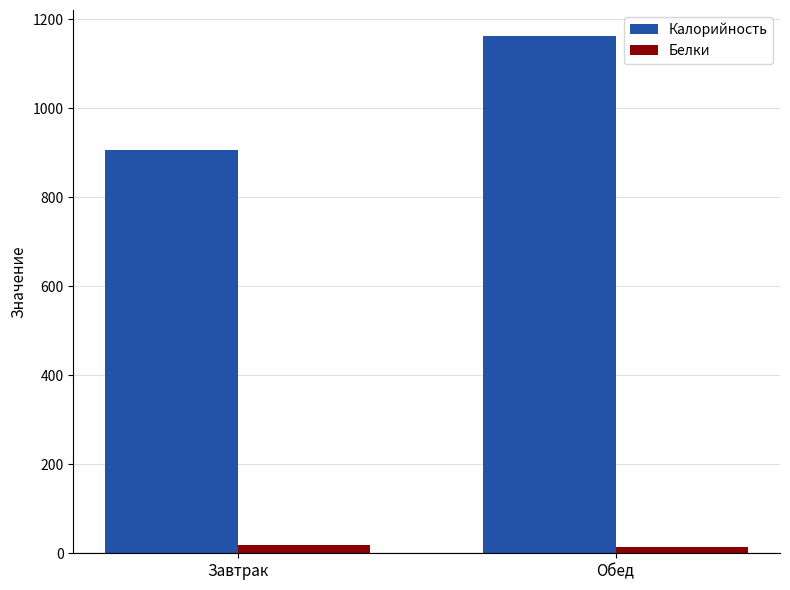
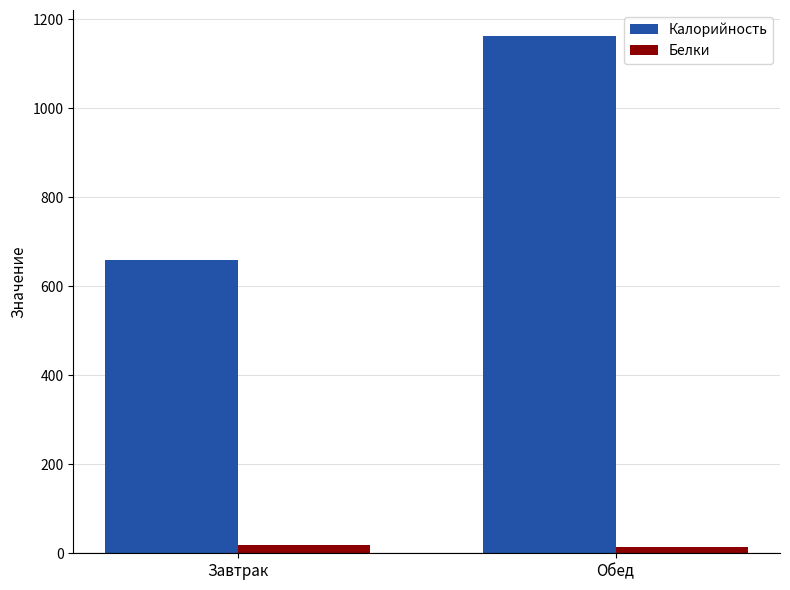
Калорийность, Завтрак: 910 -> 660
